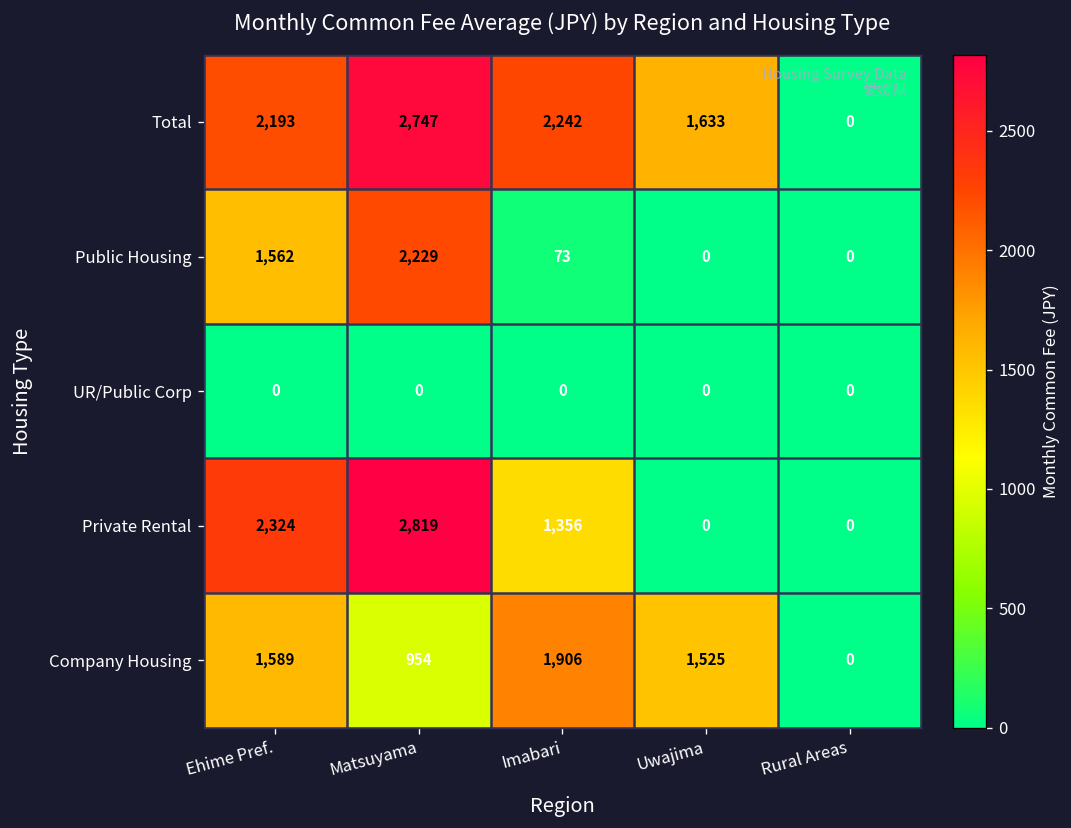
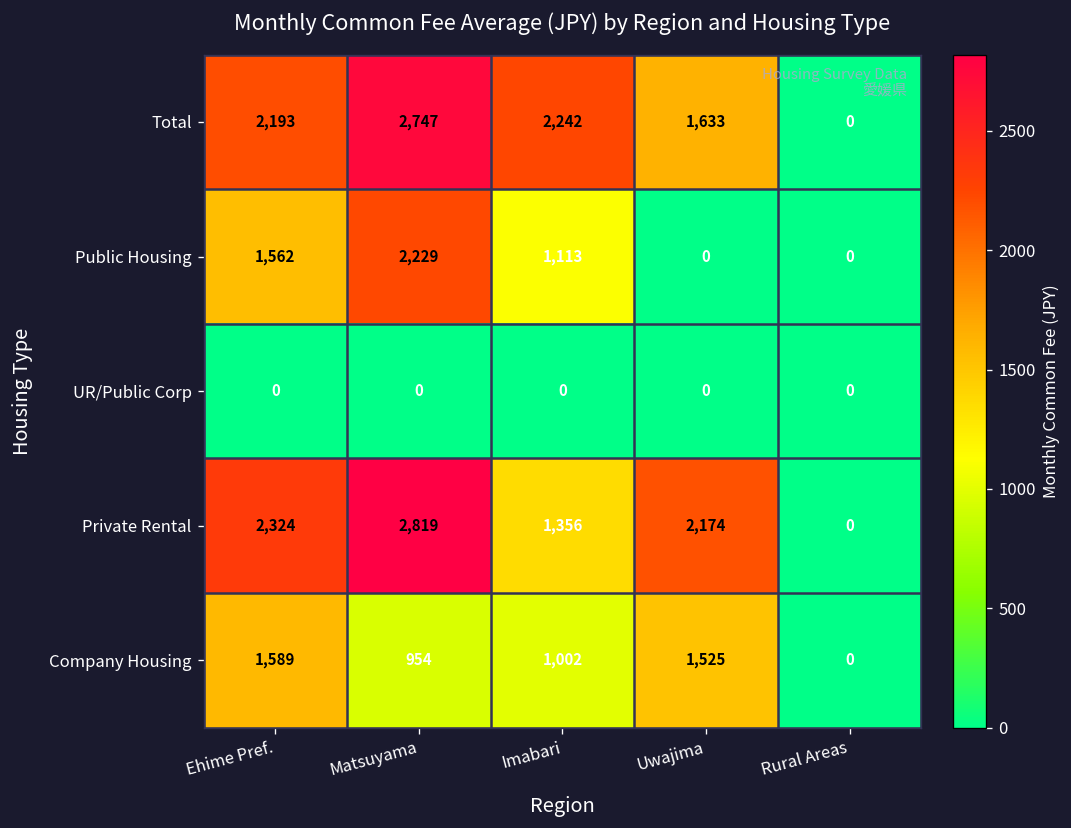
Public Housing, Imabari: 73 -> 1,113
Private Rental, Uwajima: 0 -> 2,174
Company Housing, Imabari: 1,906 -> 1,002
